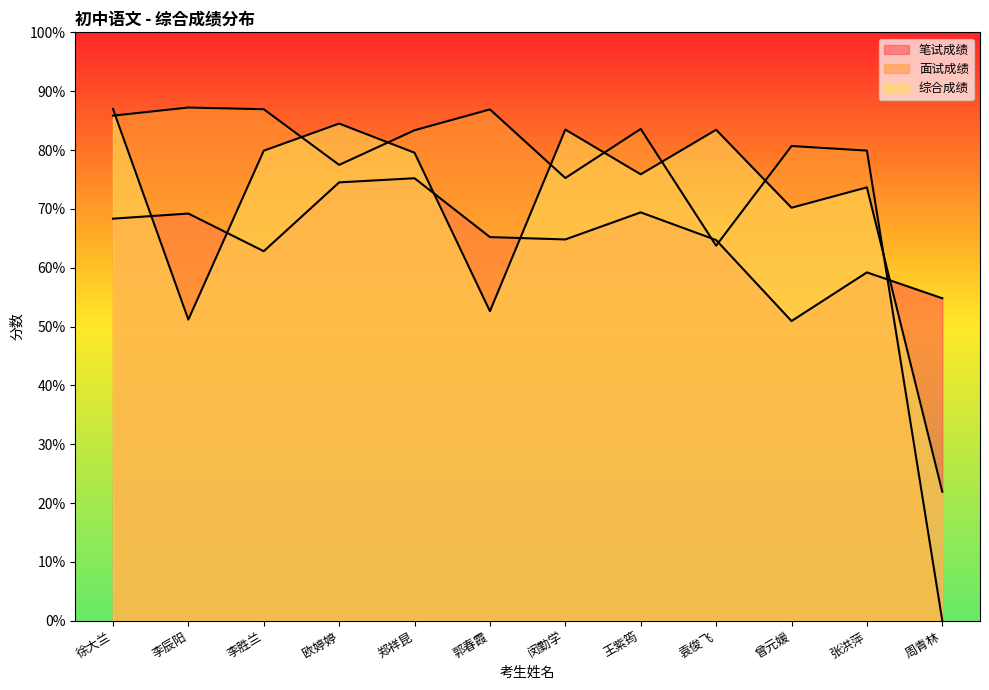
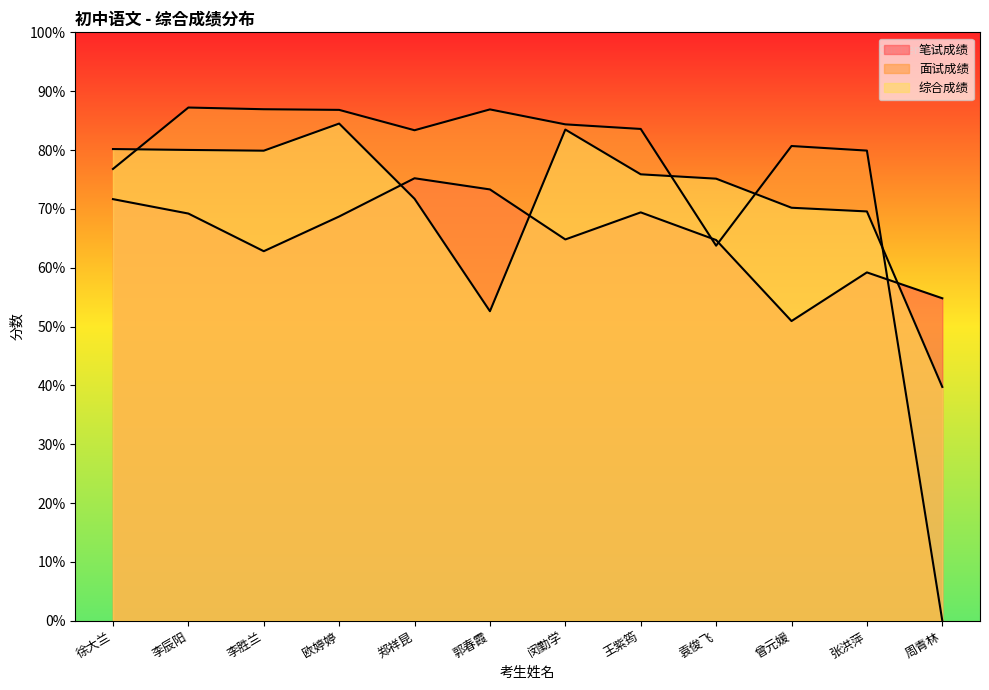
笔试成绩, 徐大兰: 68% -> 72%
面试成绩, 徐大兰: 86% -> 77%
综合成绩, 徐大兰: 87% -> 80%
综合成绩, 李辰阳: 51% -> 80%
笔试成绩, 欧婷婷: 75% -> 69%
面试成绩, 欧婷婷: 77% -> 87%
综合成绩, 郑祥昆: 80% -> 72%
笔试成绩, 郭春霞: 65% -> 73%
面试成绩, 闵勤学: 75% -> 84%
综合成绩, 袁俊飞: 83% -> 75%
综合成绩, 张洪萍: 74% -> 70%
综合成绩, 周青林: 22% -> 40%
